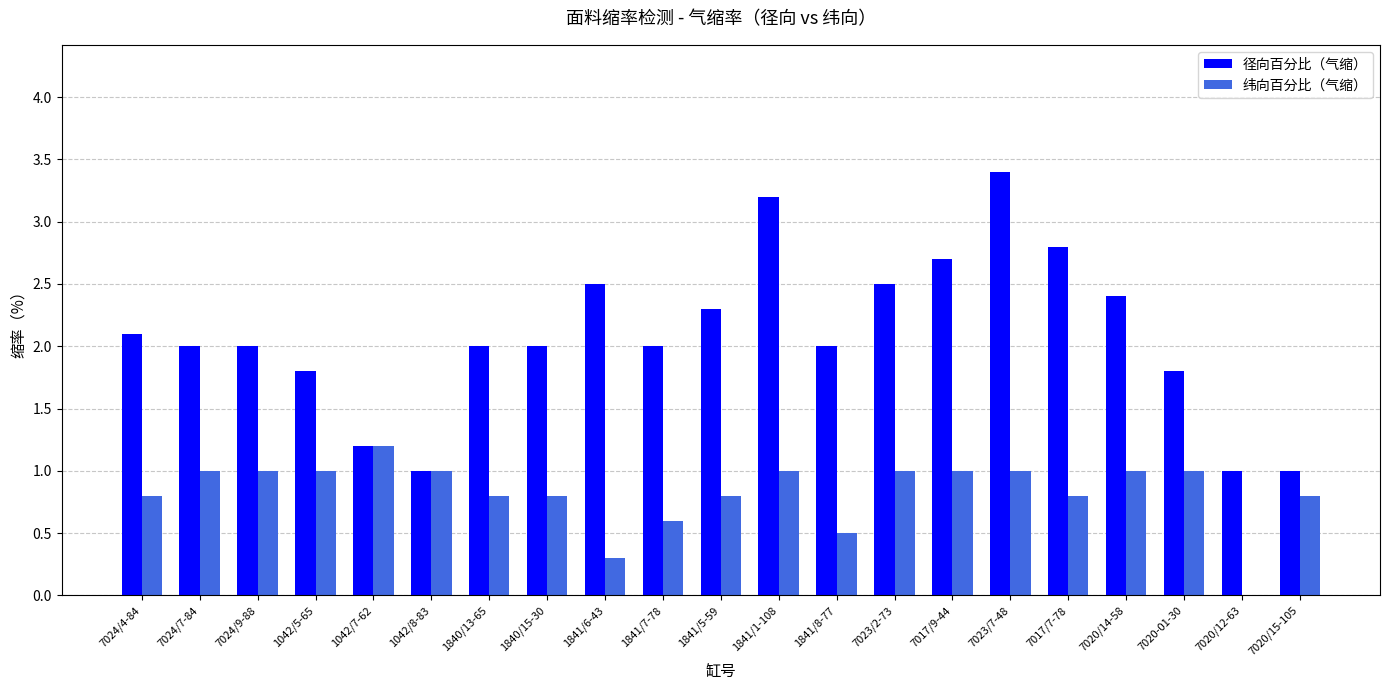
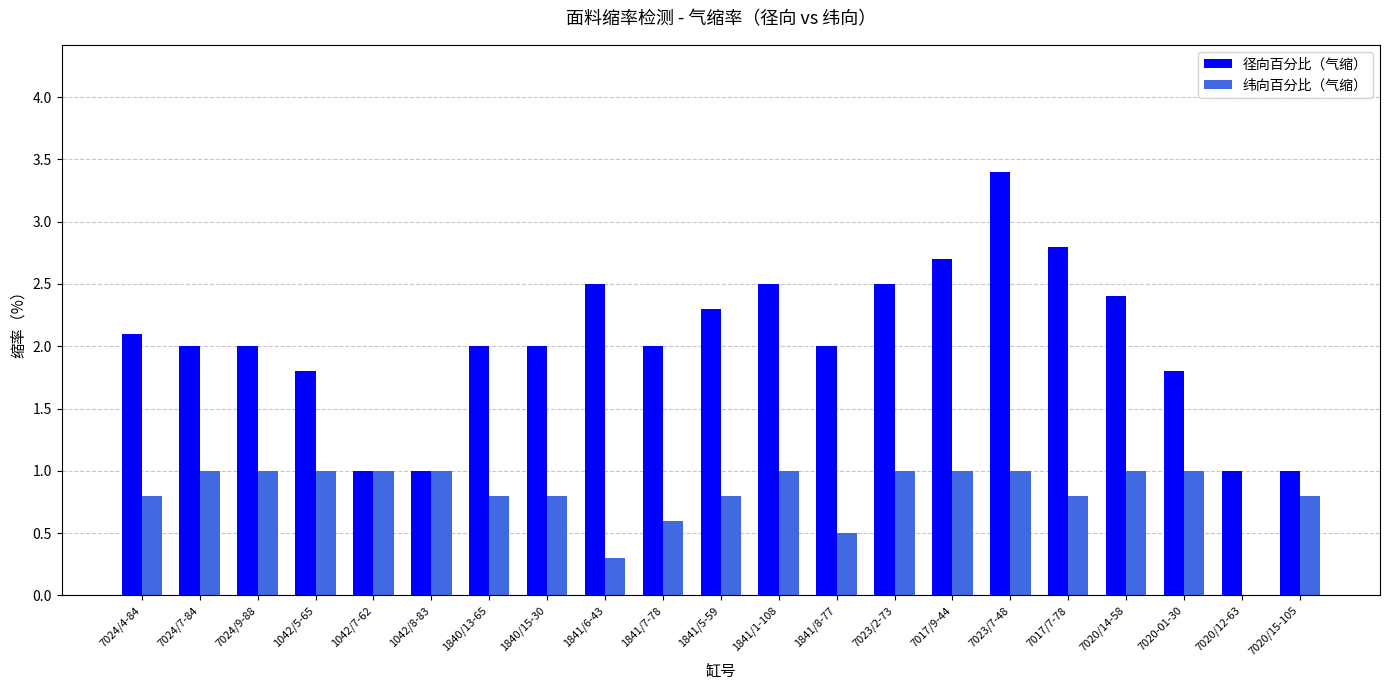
径向百分比（气缩）, 1042/7-62: 1.2 -> 1.0
纬向百分比（气缩）, 1042/7-62: 1.2 -> 1.0
径向百分比（气缩）, 1841/1-108: 3.2 -> 2.5
